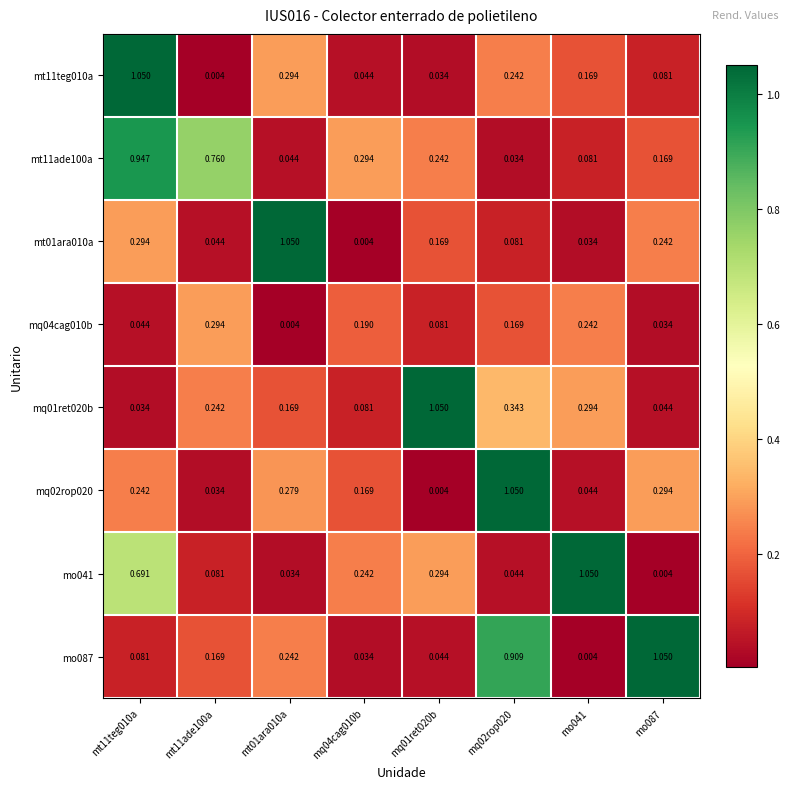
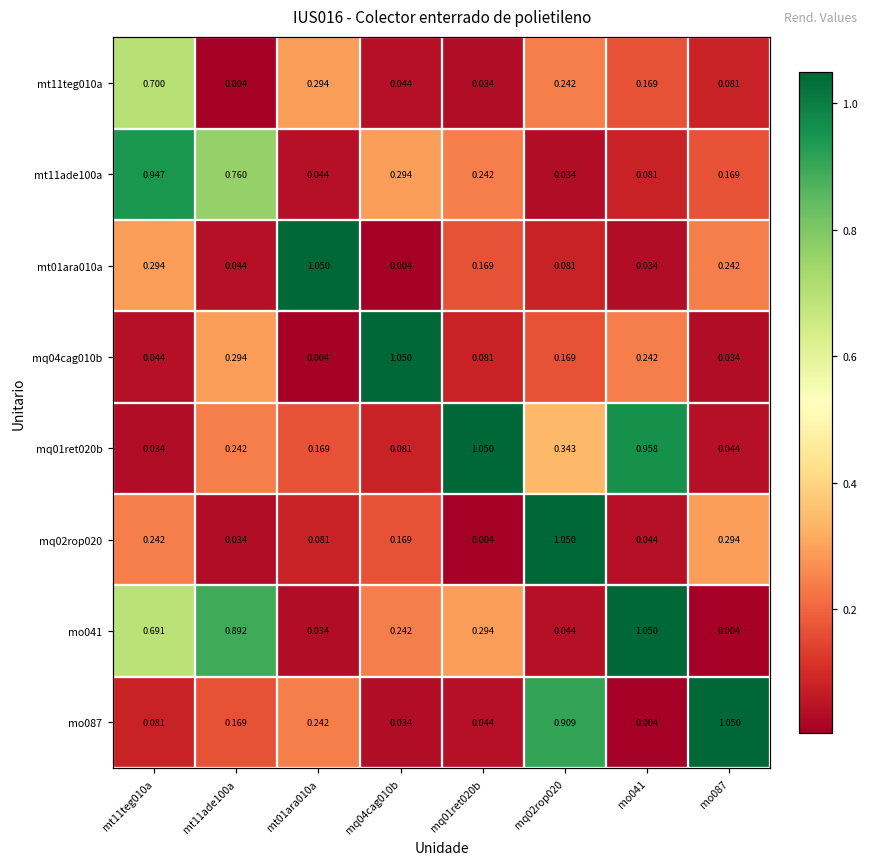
mt11teg010a, mt11teg010a: 1.050 -> 0.700
mq04cag010b, mq04cag010b: 0.190 -> 1.050
mq01ret020b, mo041: 0.294 -> 0.958
mq02rop020, mt01ara010a: 0.279 -> 0.081
mo041, mt11ade100a: 0.081 -> 0.892
